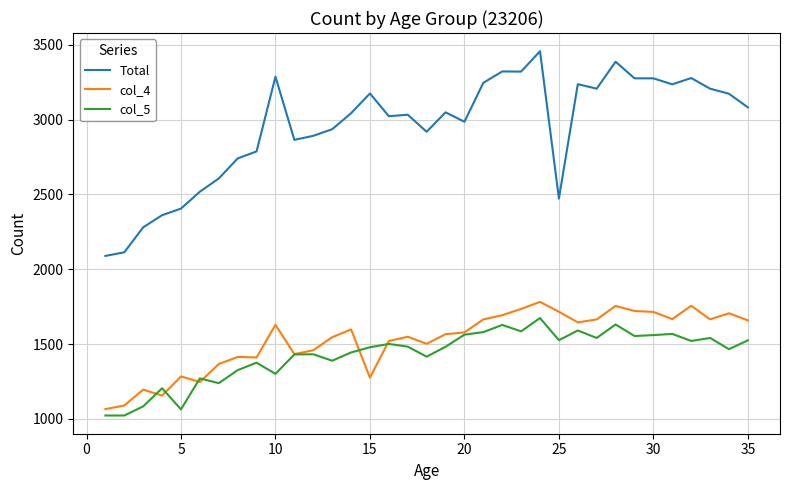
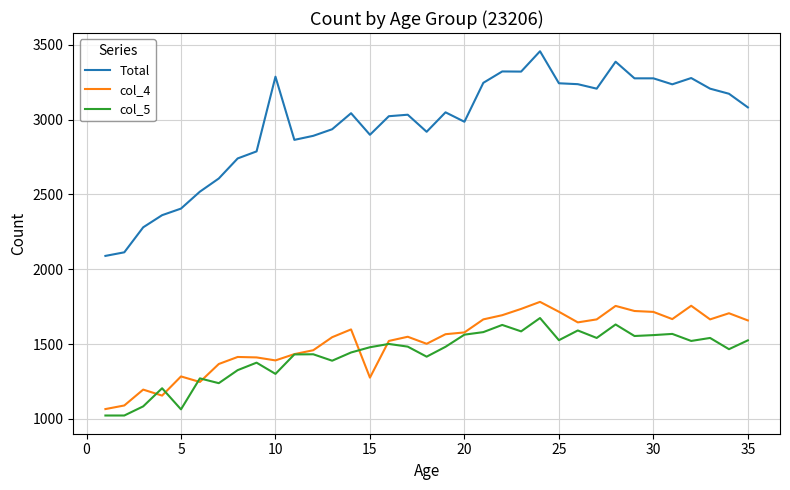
col_4, 10: 1630 -> 1390
Total, 15: 3170 -> 2900
Total, 25: 2470 -> 3240
